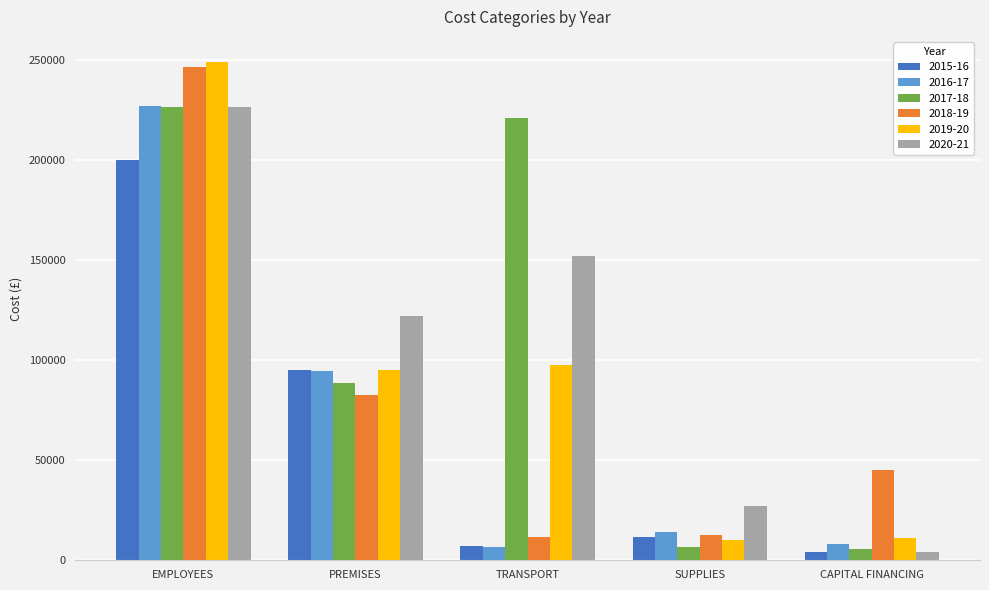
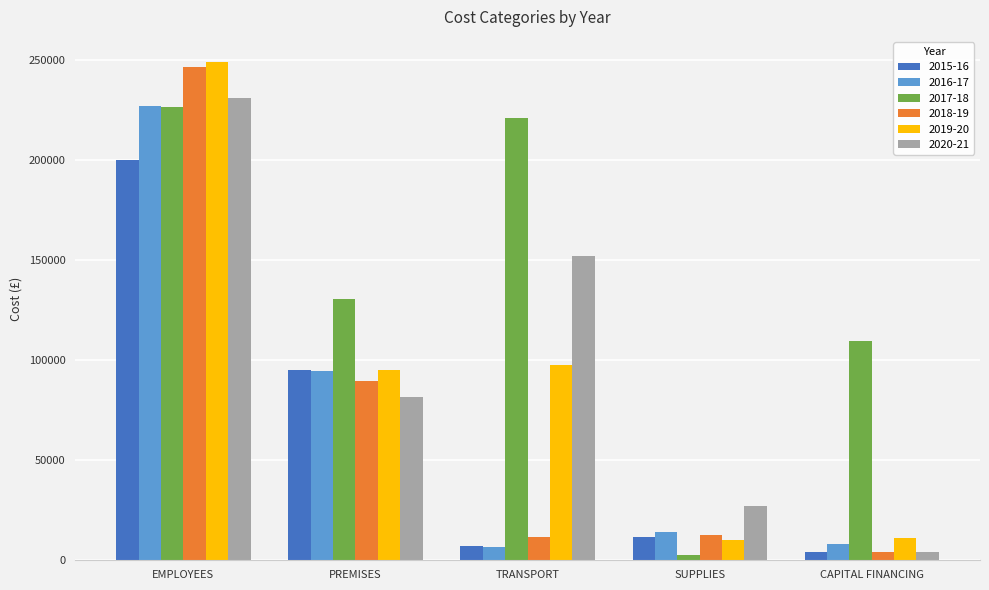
2020-21, EMPLOYEES: 226000 -> 231000
2017-18, PREMISES: 89000 -> 131000
2018-19, PREMISES: 83000 -> 90000
2020-21, PREMISES: 122000 -> 81000
2017-18, SUPPLIES: 7000 -> 3000
2017-18, CAPITAL FINANCING: 6000 -> 109000
2018-19, CAPITAL FINANCING: 45000 -> 4000
